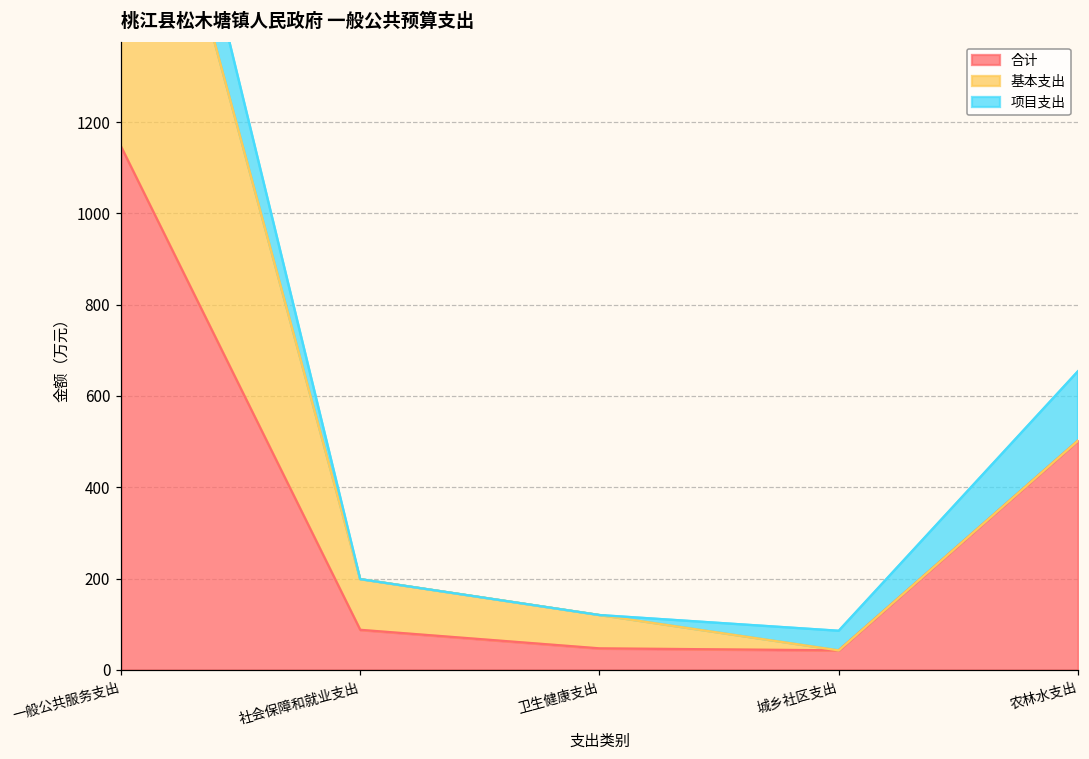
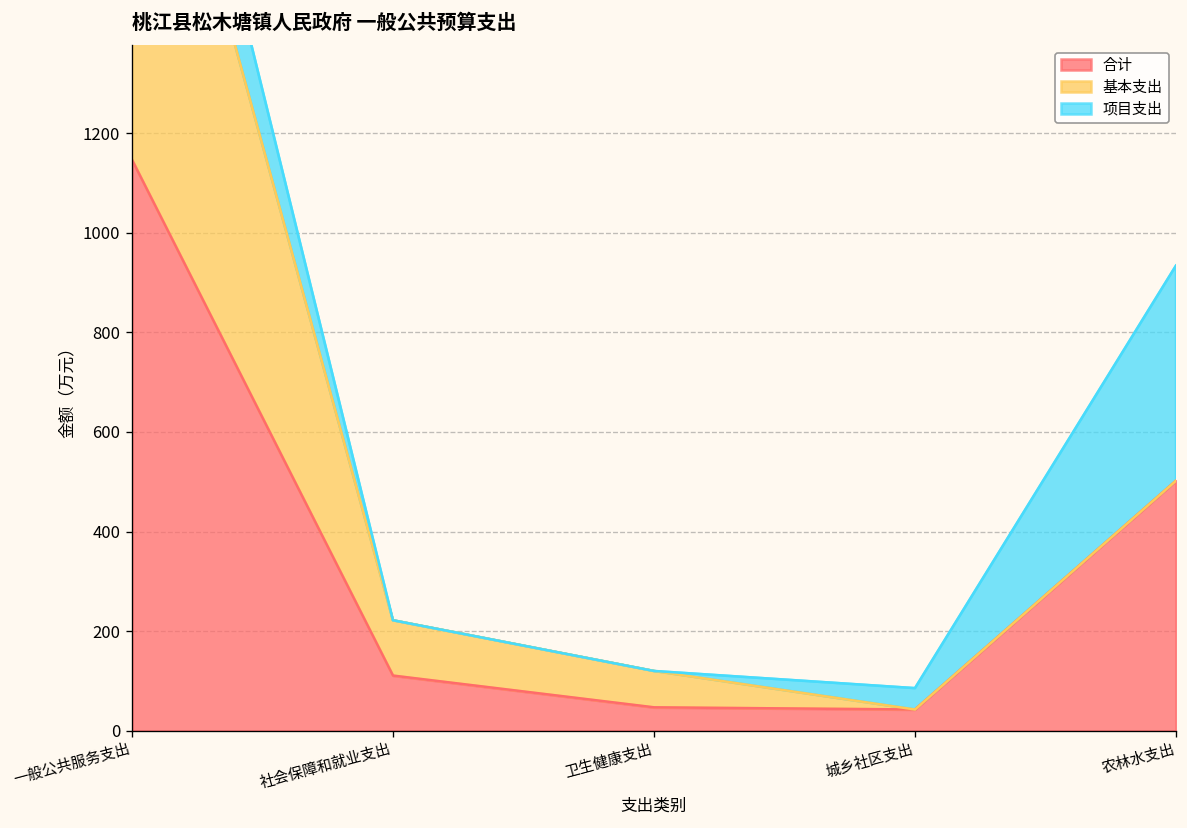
合计, 社会保障和就业支出: 90 -> 110
项目支出, 农林水支出: 150 -> 430
